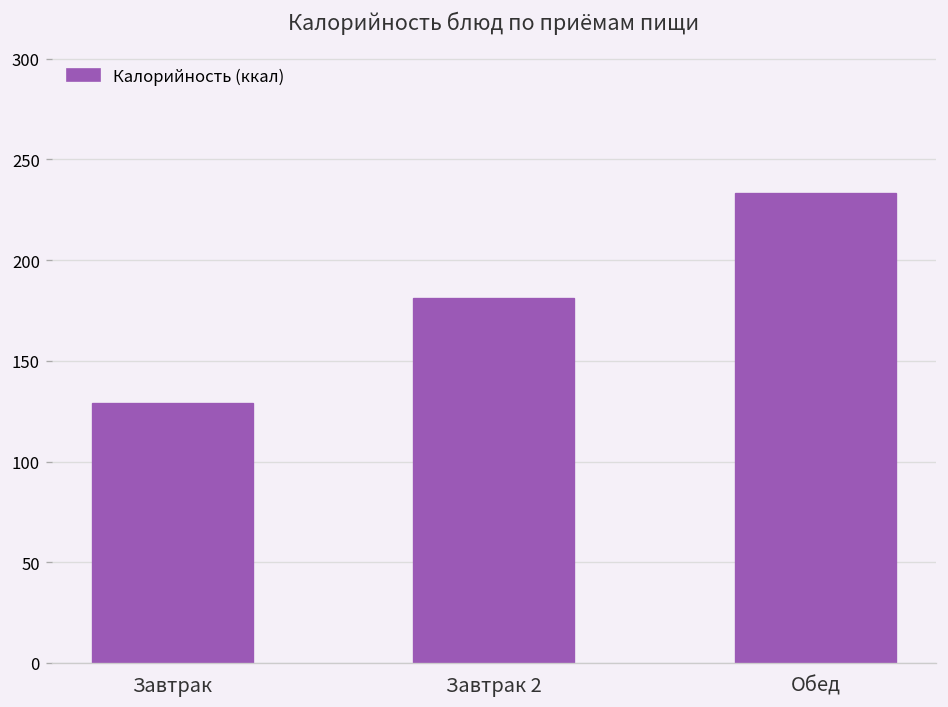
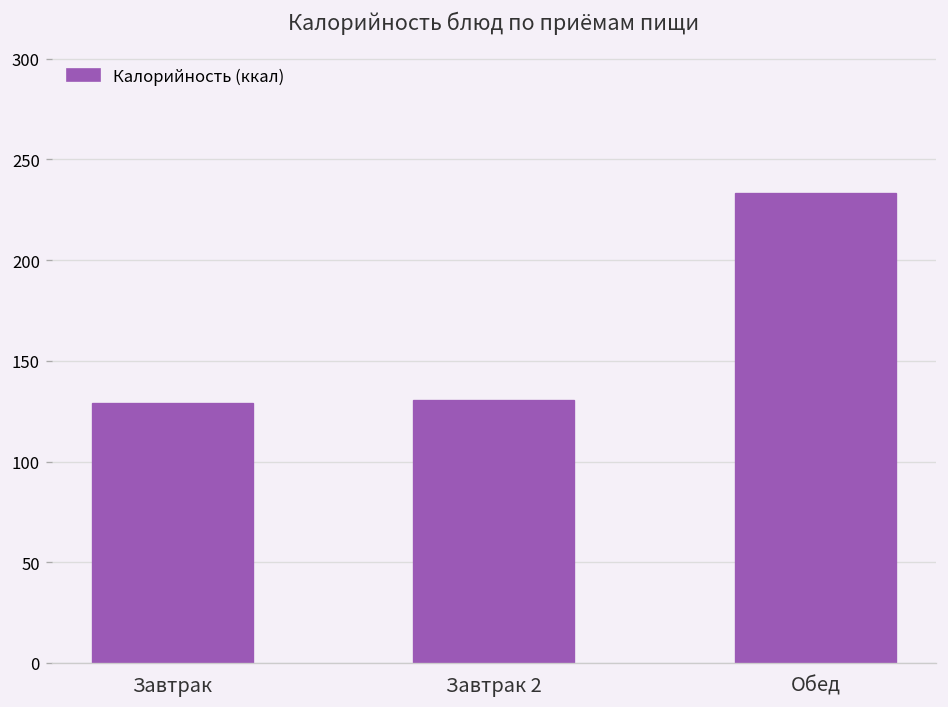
Завтрак 2: 181 -> 130
